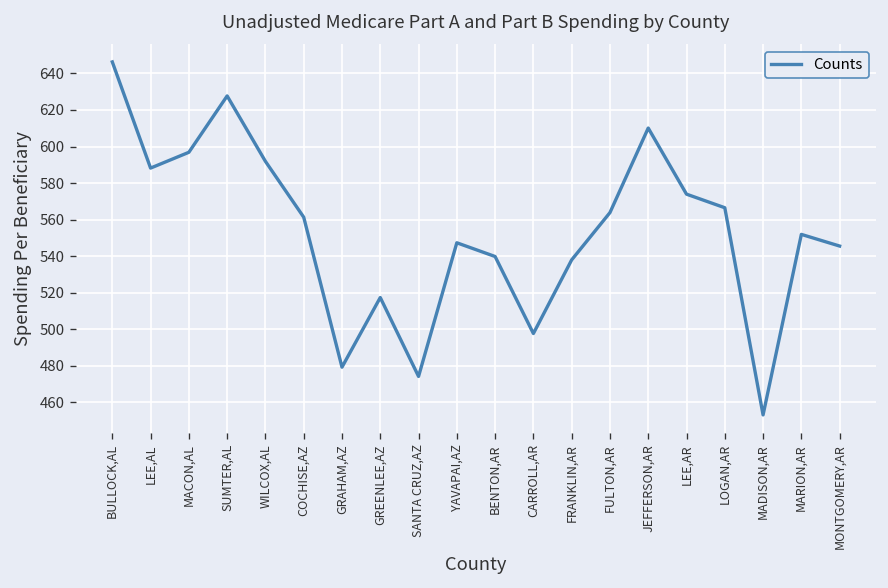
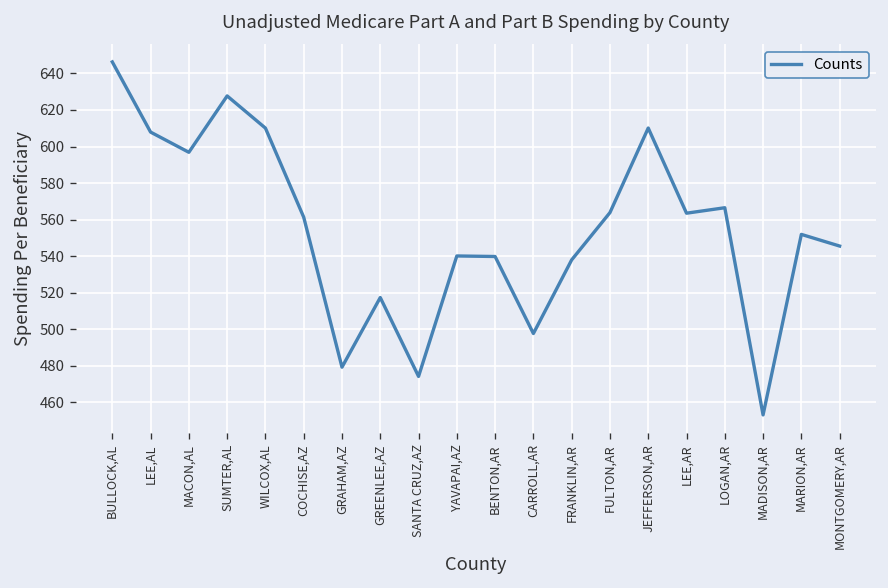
LEE,AL: 588 -> 608
WILCOX,AL: 592 -> 610
YAVAPAI,AZ: 547 -> 540
LEE,AR: 574 -> 564
